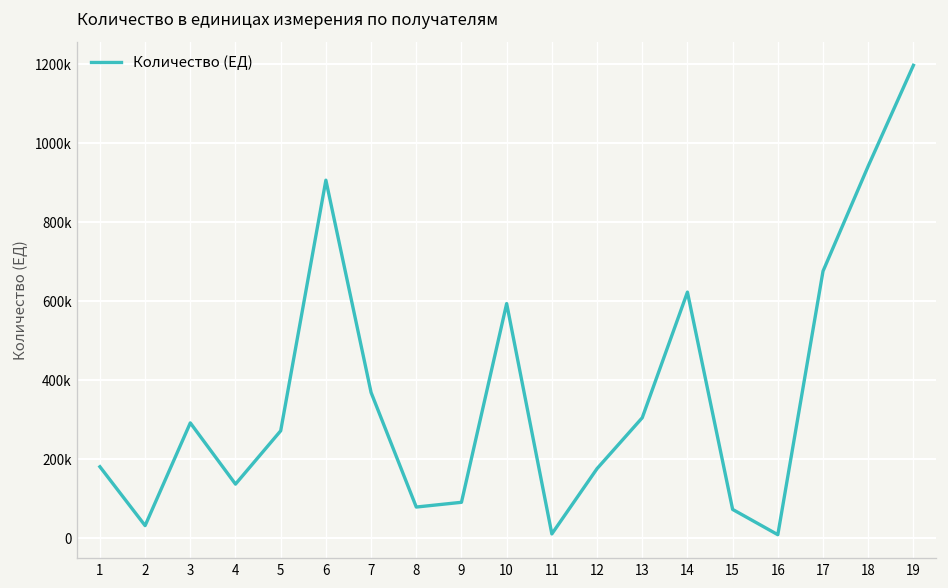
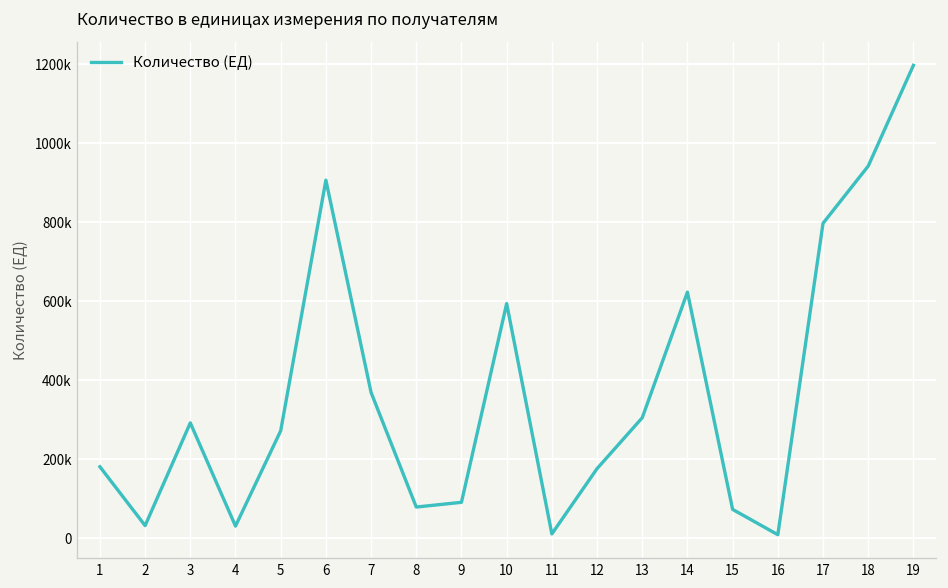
4: 140000 -> 30000
17: 680000 -> 800000
